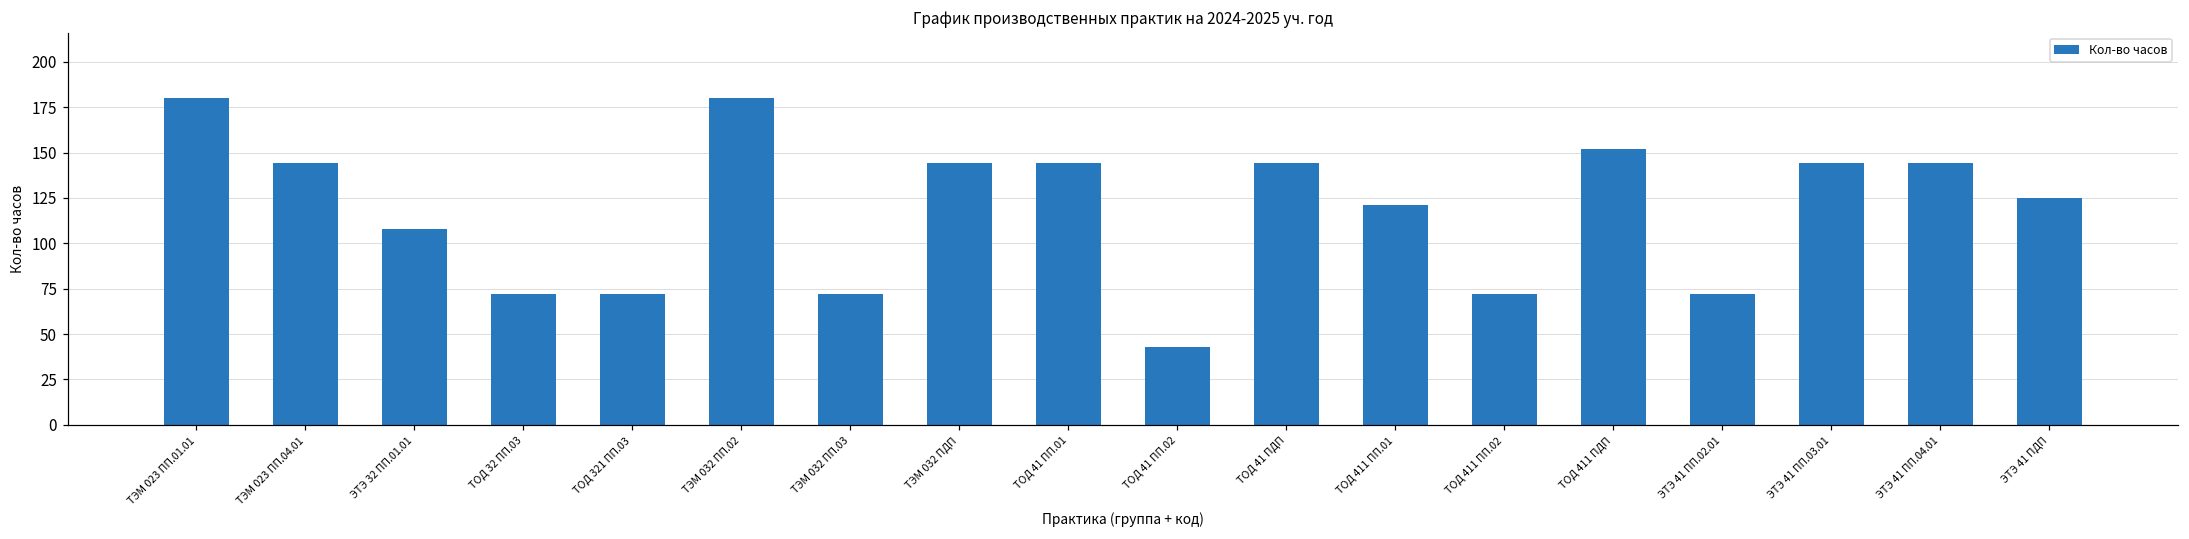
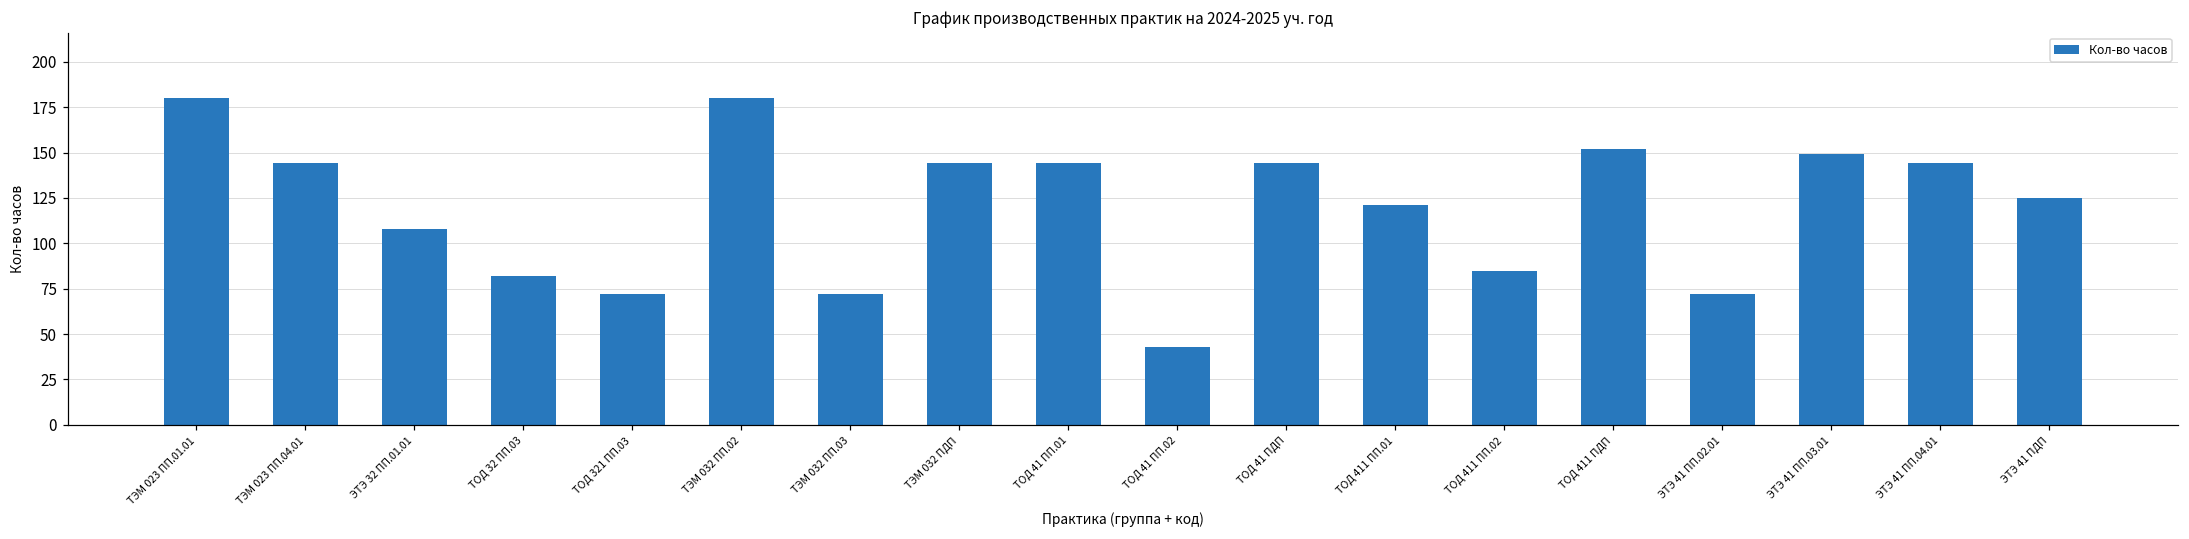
ТОД 32 ПП.03: 72 -> 82
ТОД 411 ПП.02: 72 -> 85
ЭТЭ 41 ПП.03.01: 144 -> 149
